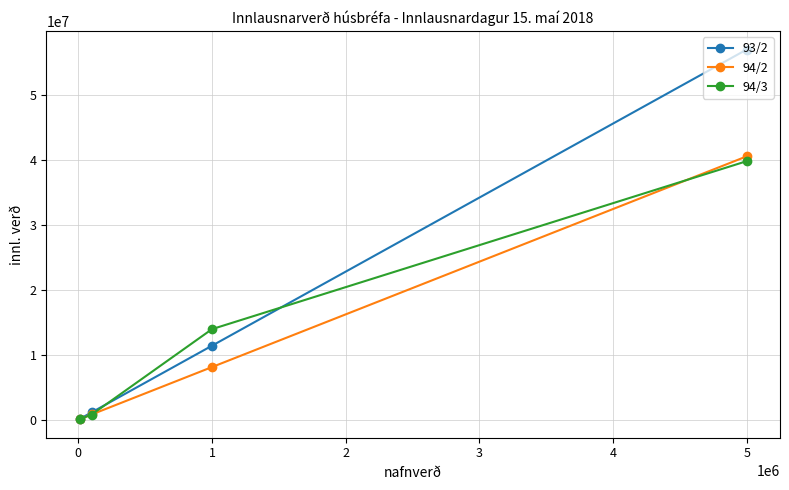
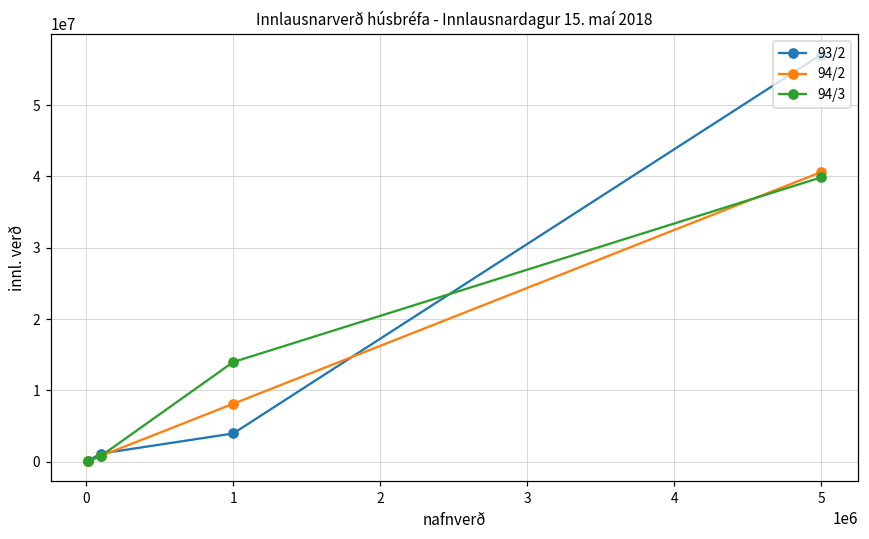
93/2, 1: 11000000 -> 4000000
